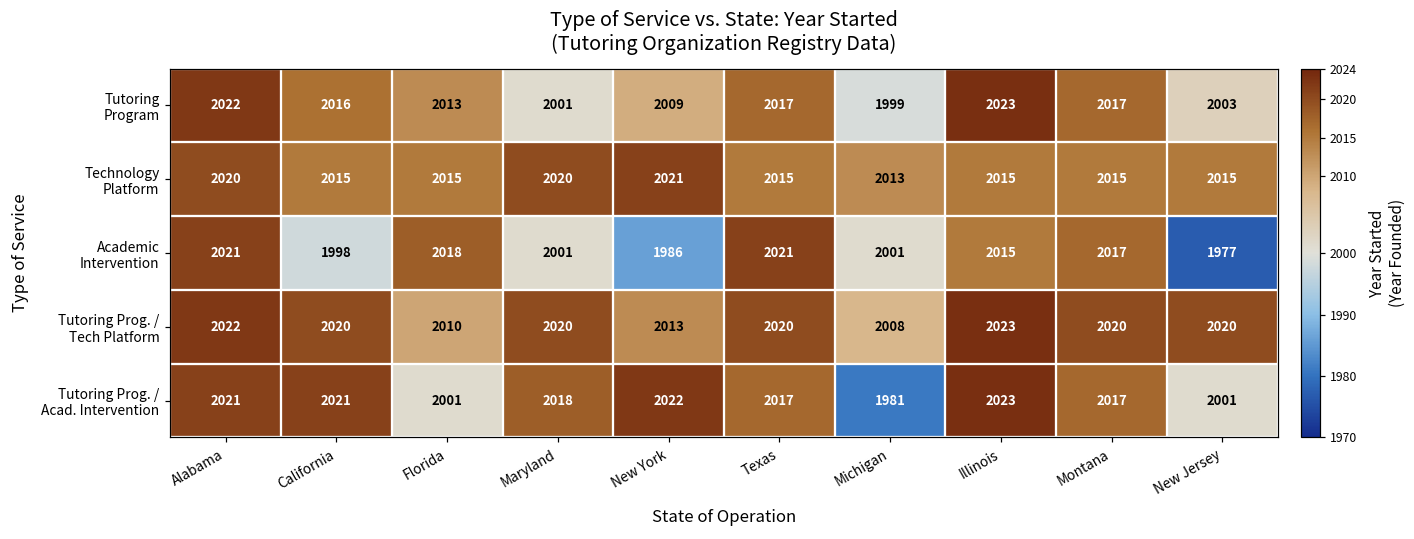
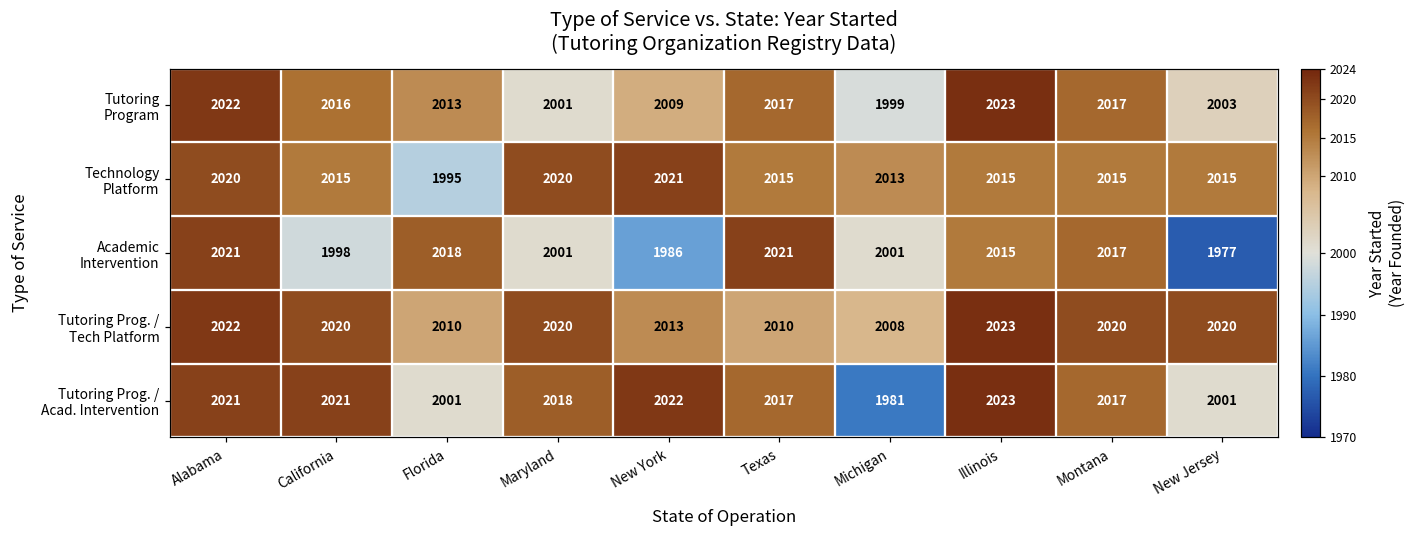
Technology Platform, Florida: 2015 -> 1995
Tutoring Prog. / Tech Platform, Texas: 2020 -> 2010
